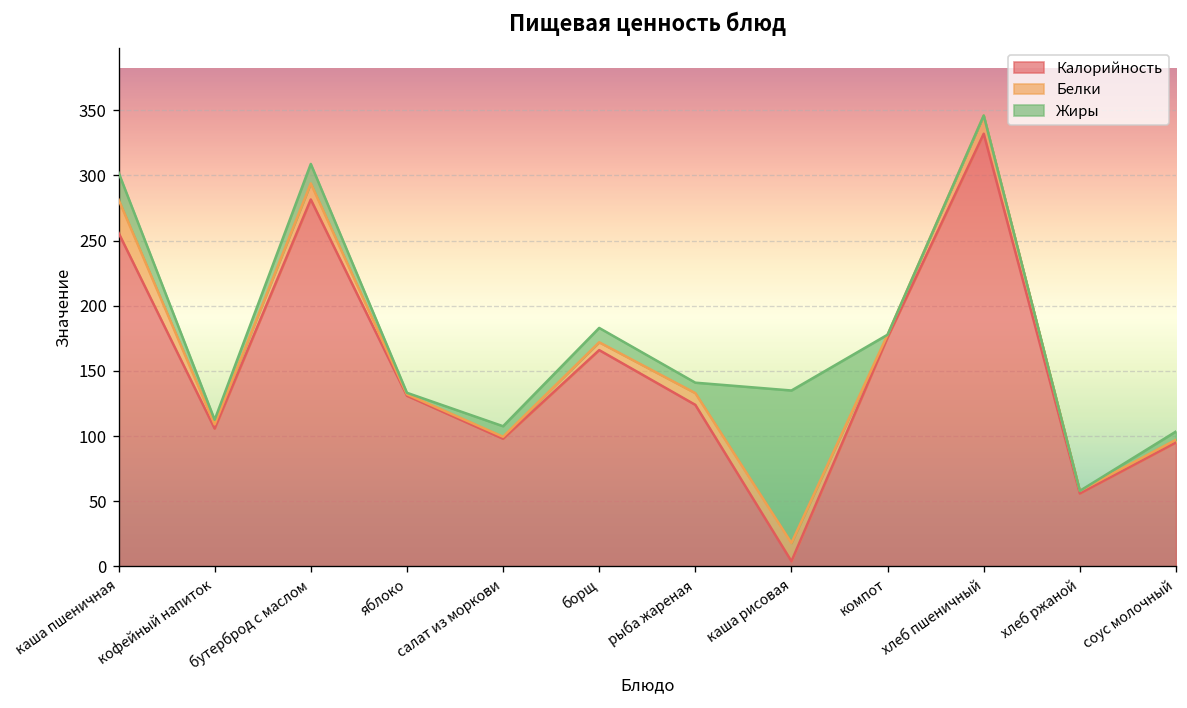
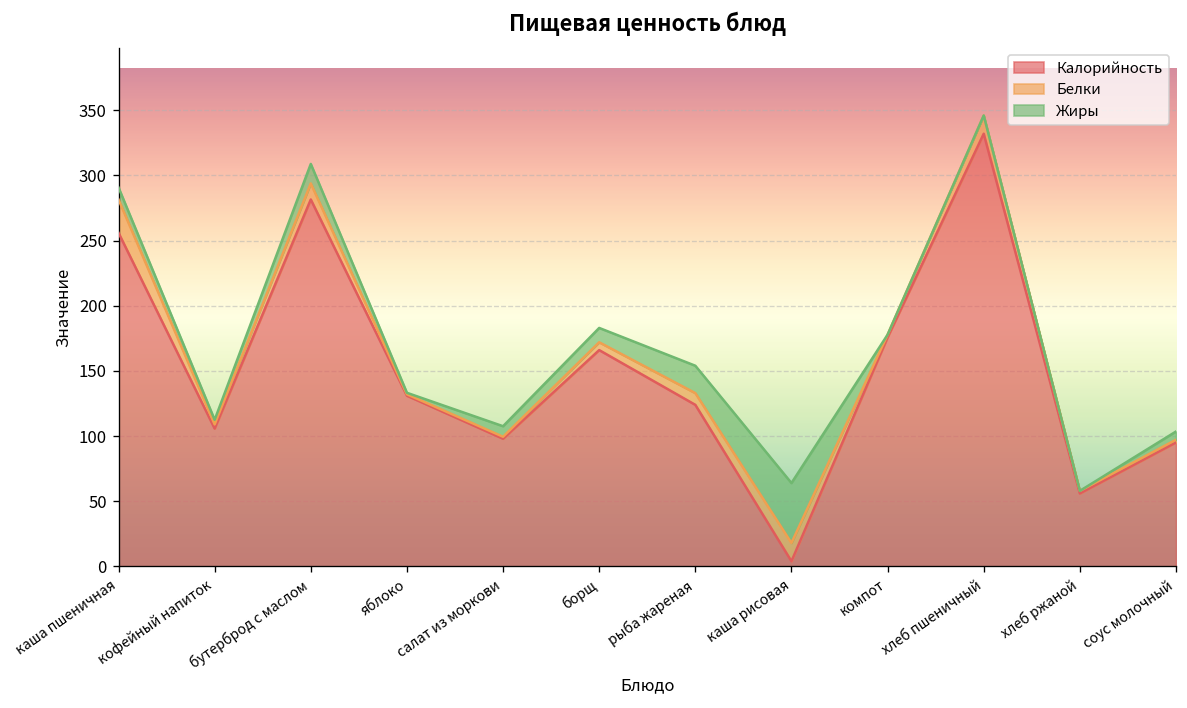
Жиры, каша пшеничная: 21 -> 9
Жиры, рыба жареная: 8 -> 21
Жиры, каша рисовая: 117 -> 46
